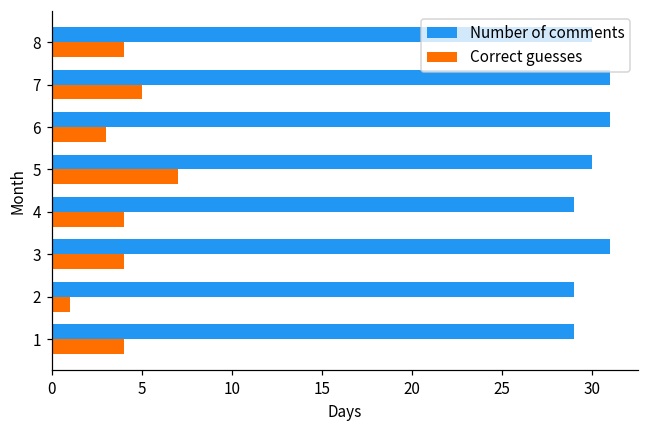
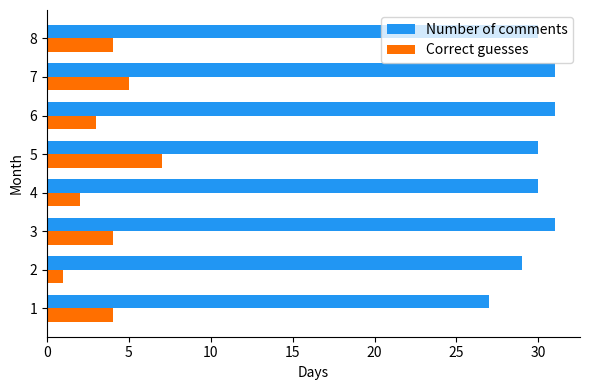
Number of comments, 4: 29 -> 30
Correct guesses, 4: 4 -> 2
Number of comments, 1: 29 -> 27
